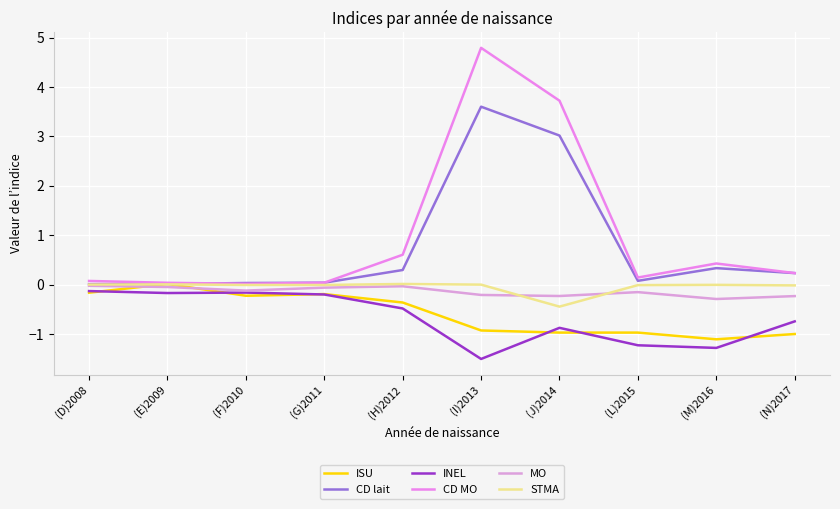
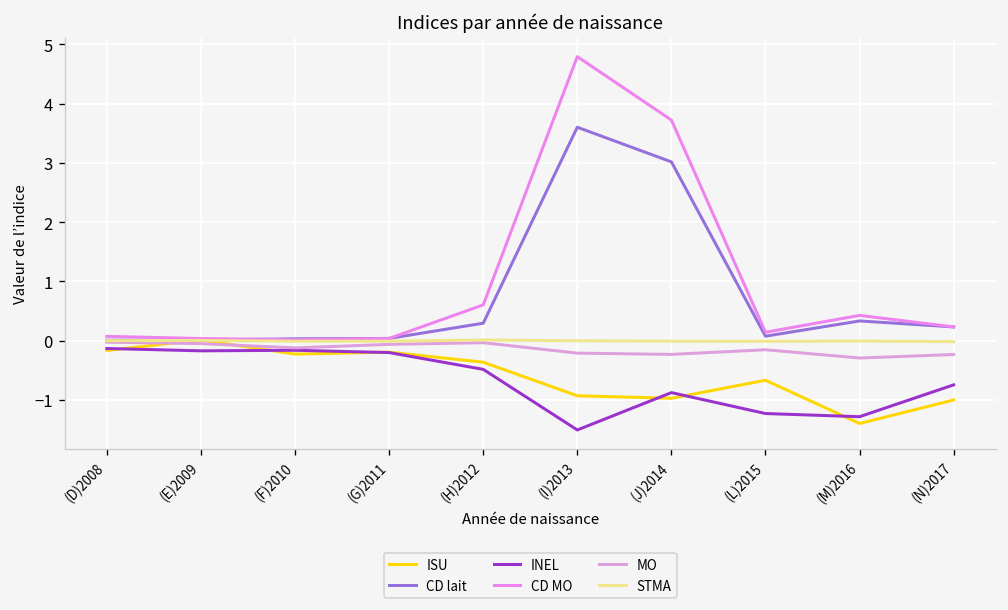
STMA, (J)2014: -0.4 -> 0.0
ISU, (L)2015: -1.0 -> -0.7
ISU, (M)2016: -1.1 -> -1.4
